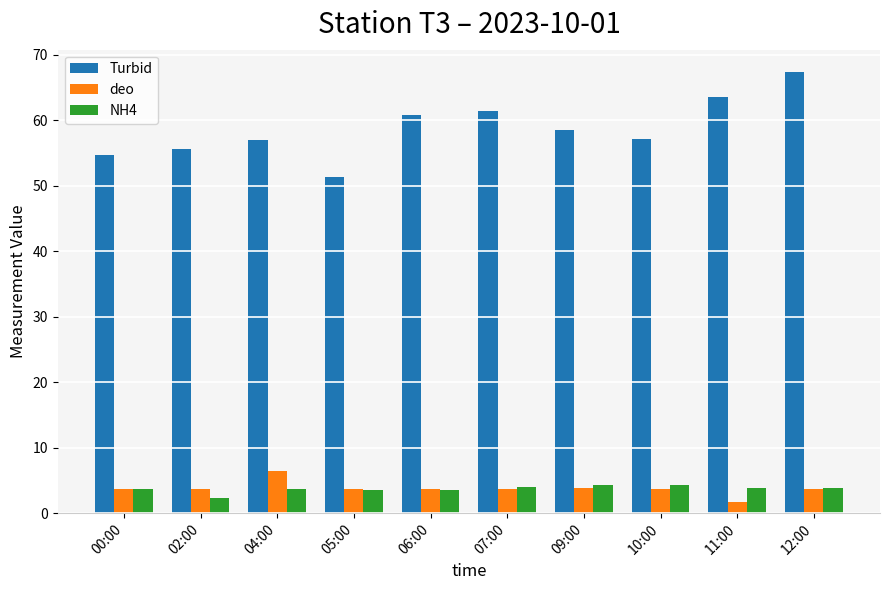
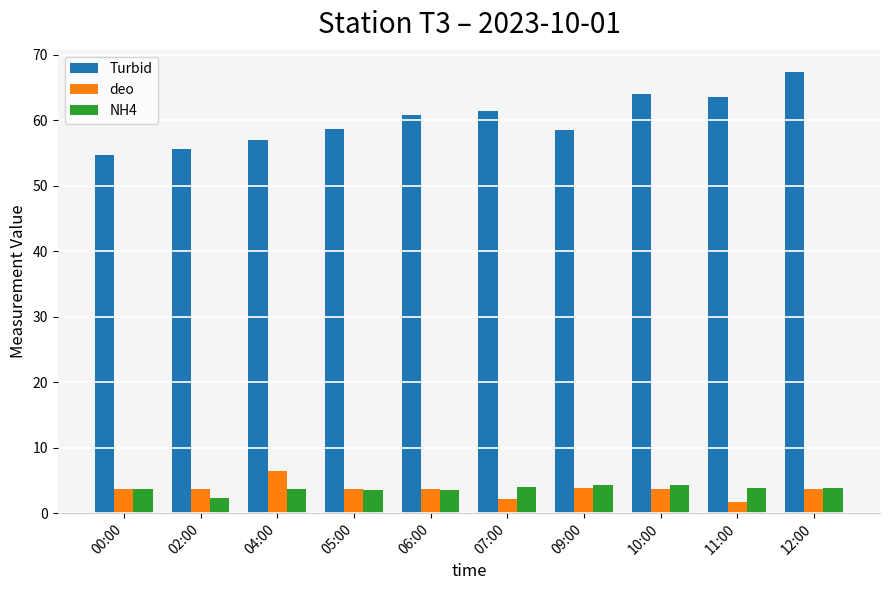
Turbid, 05:00: 51 -> 59
deo, 07:00: 4 -> 2
Turbid, 10:00: 57 -> 64
